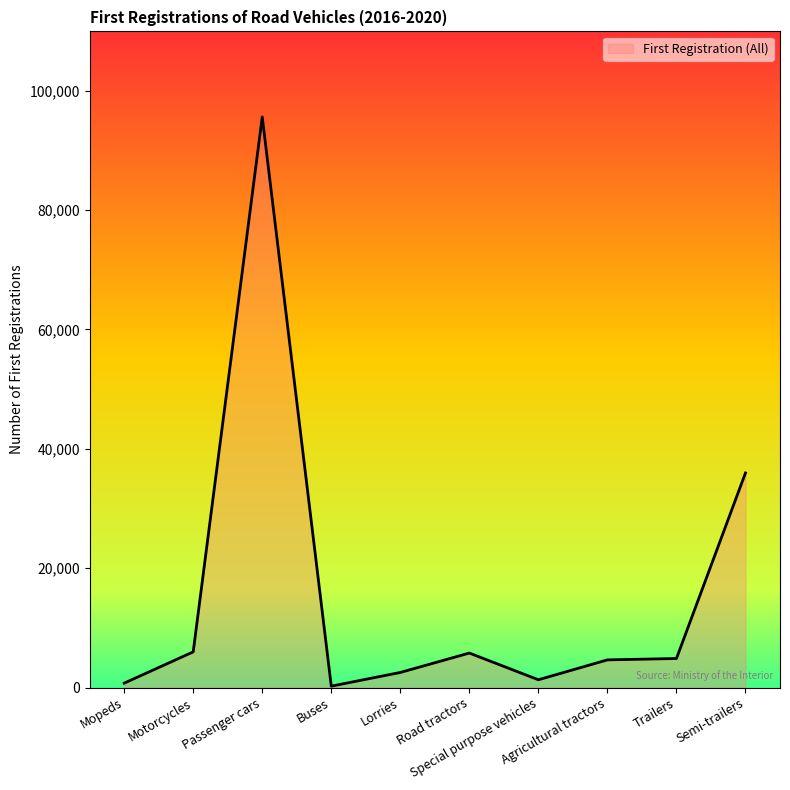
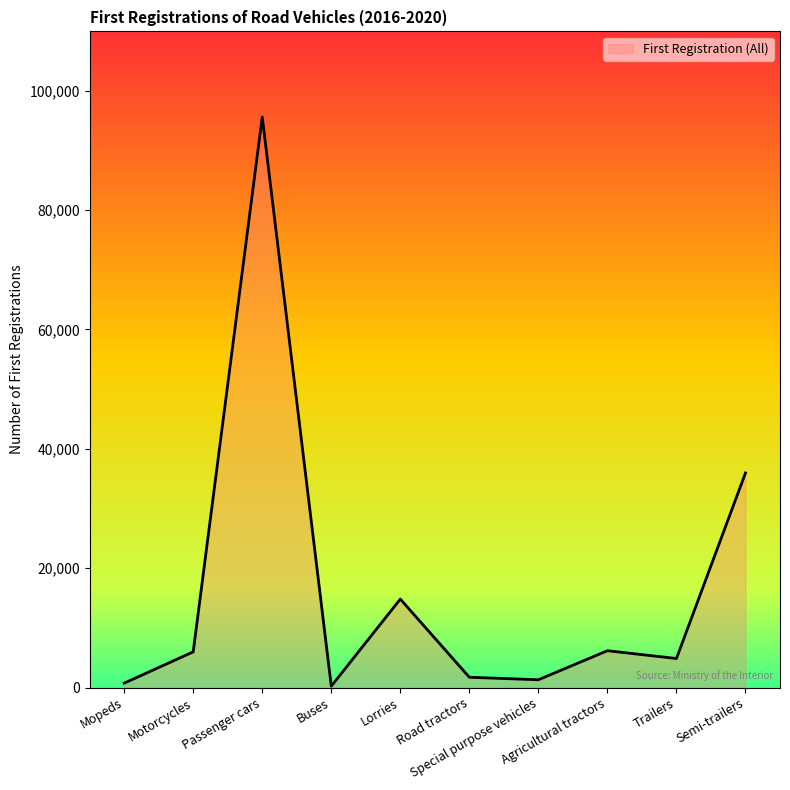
Lorries: 3,000 -> 15,000
Road tractors: 6,000 -> 2,000
Agricultural tractors: 5,000 -> 6,000
